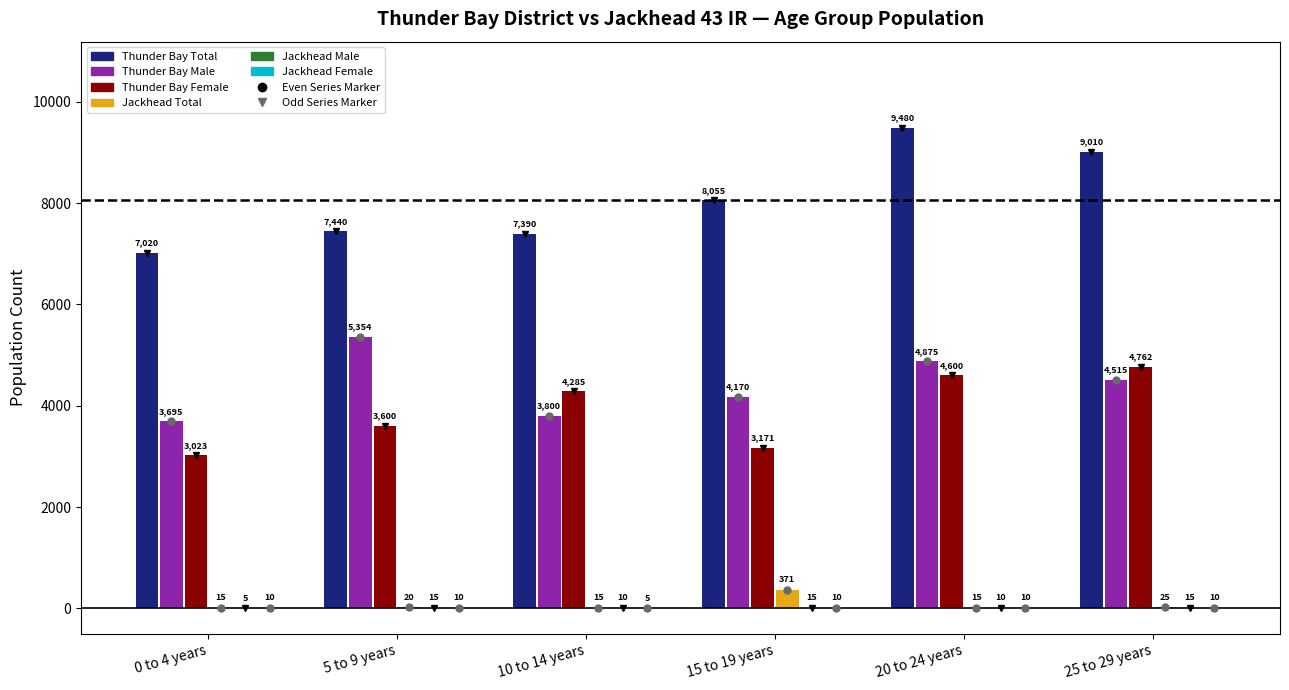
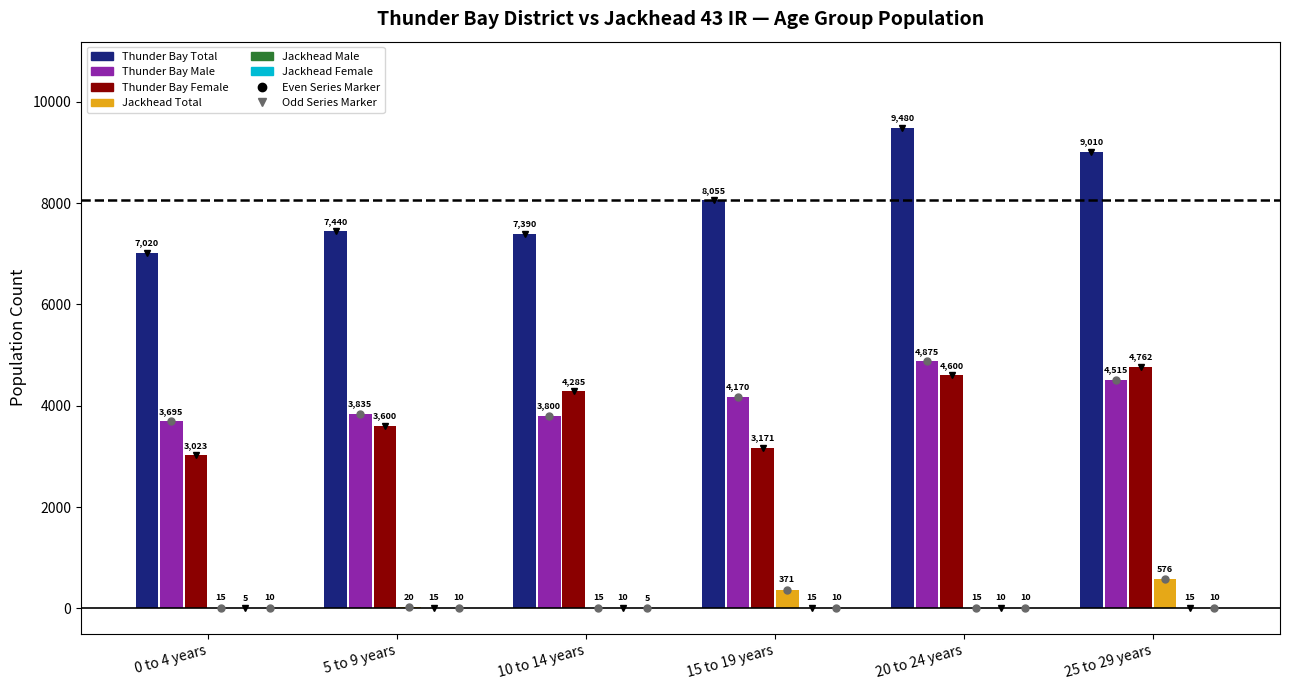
Thunder Bay Male, 5 to 9 years: 5,354 -> 3,835
Jackhead Total, 25 to 29 years: 25 -> 576
